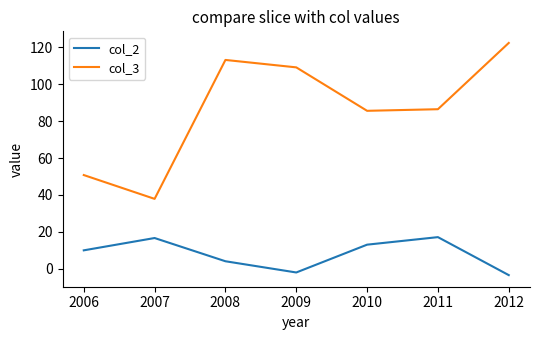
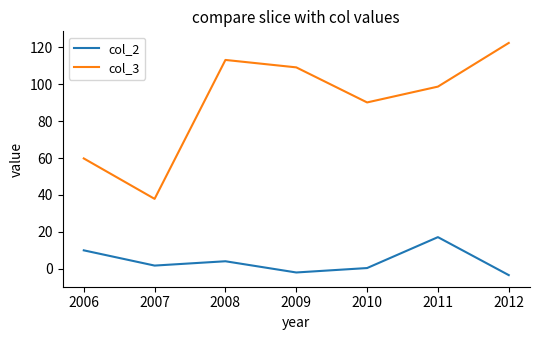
col_3, 2006: 51 -> 60
col_2, 2007: 17 -> 2
col_2, 2010: 13 -> 0
col_3, 2010: 86 -> 90
col_3, 2011: 86 -> 99
